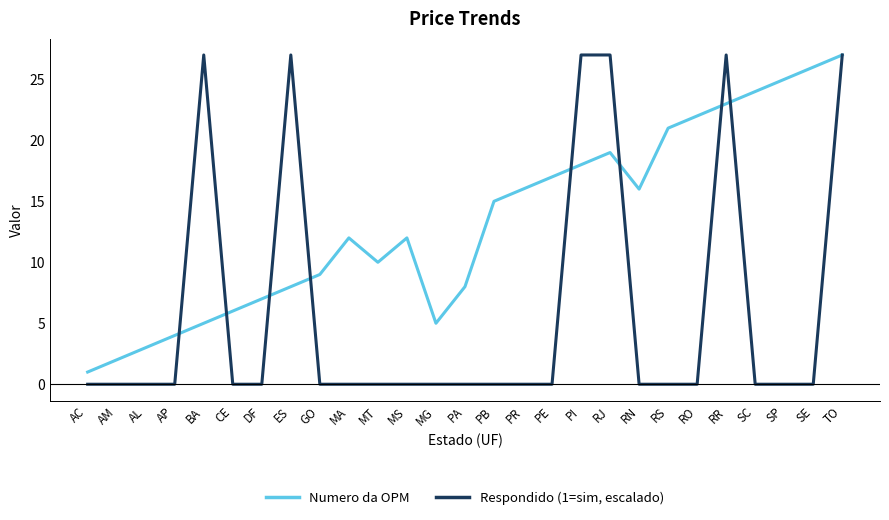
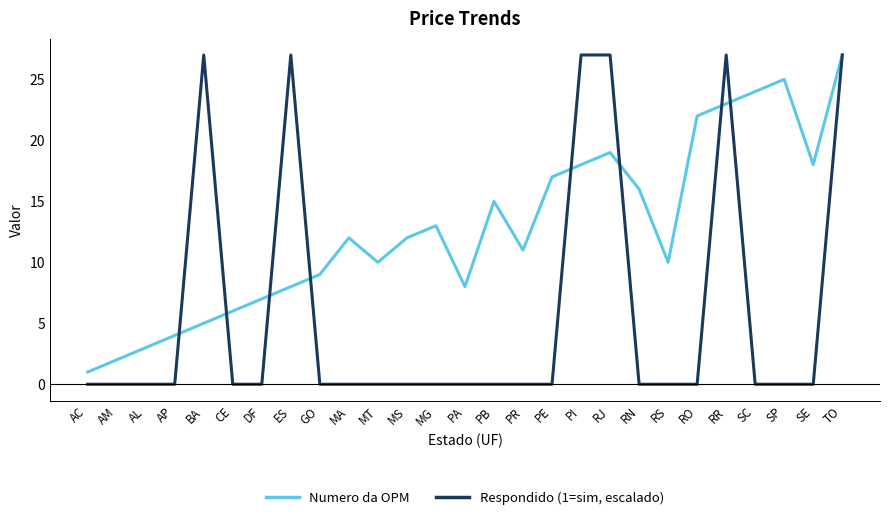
Numero da OPM, MG: 5 -> 13
Numero da OPM, PR: 16 -> 11
Numero da OPM, RS: 21 -> 10
Numero da OPM, SE: 26 -> 18
